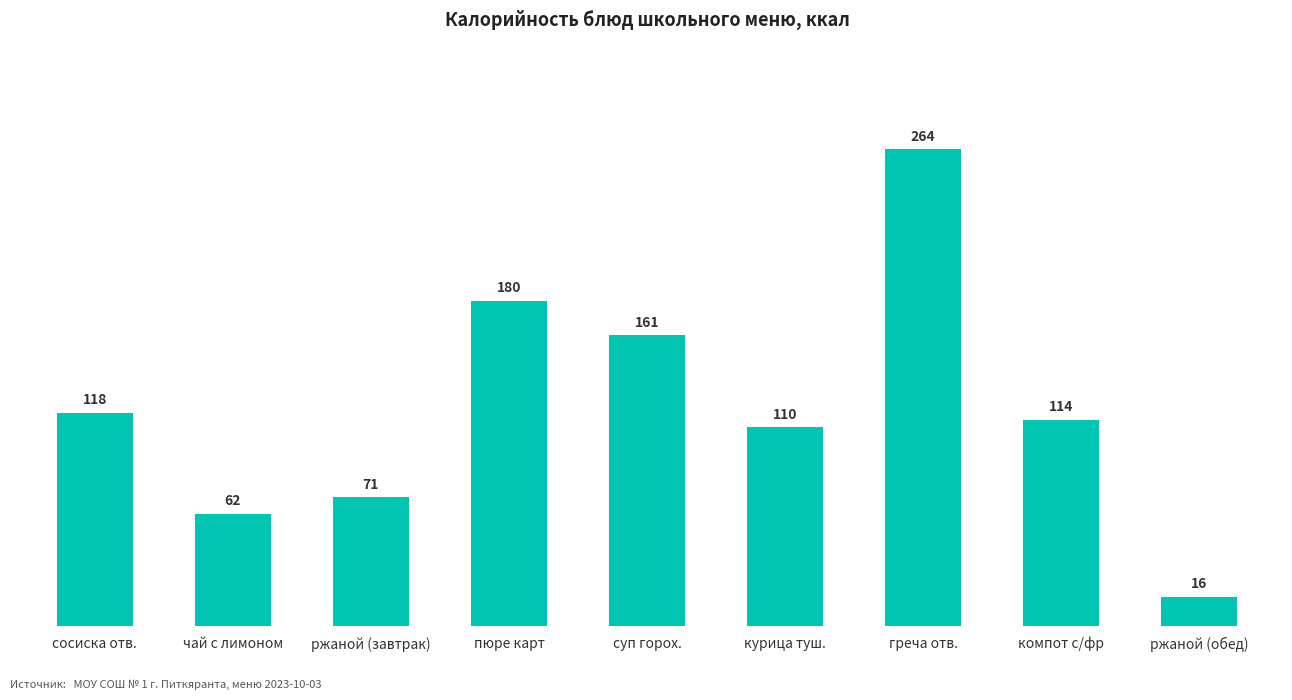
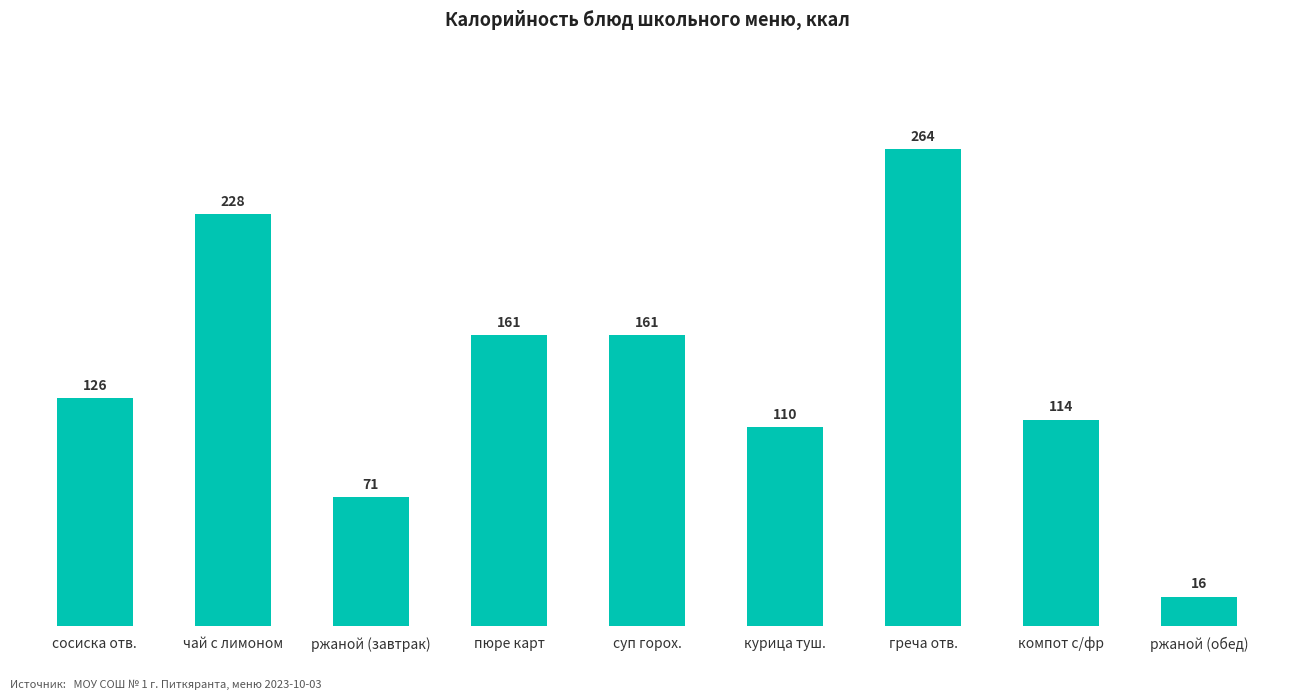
сосиска отв.: 118 -> 126
чай с лимоном: 62 -> 228
пюре карт: 180 -> 161
